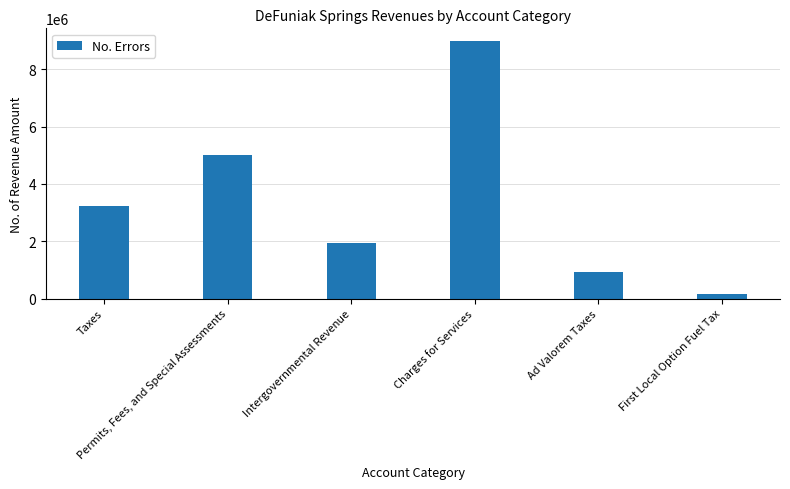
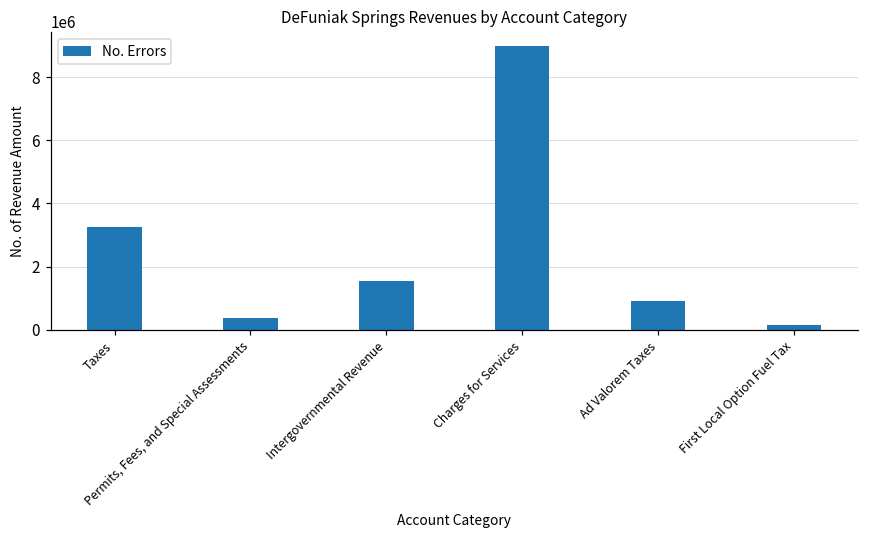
Permits, Fees, and Special Assessments: 5000000 -> 400000
Intergovernmental Revenue: 1900000 -> 1500000
